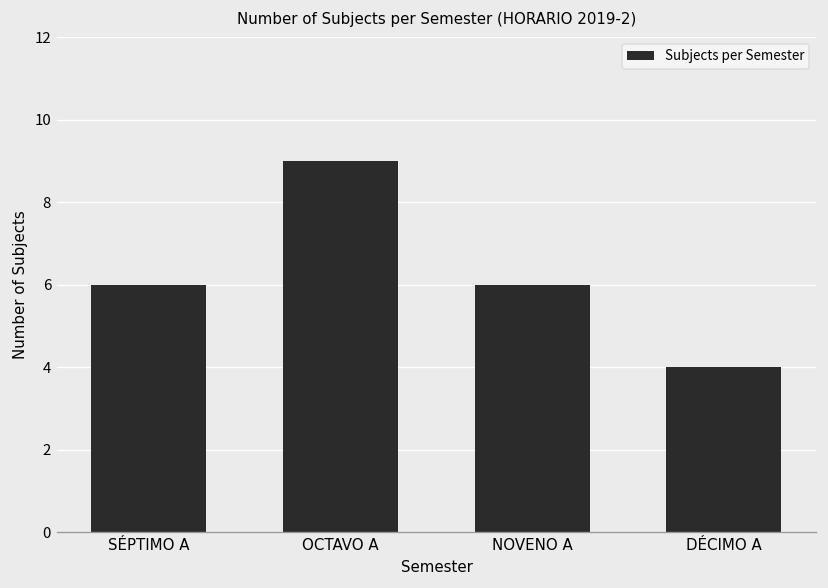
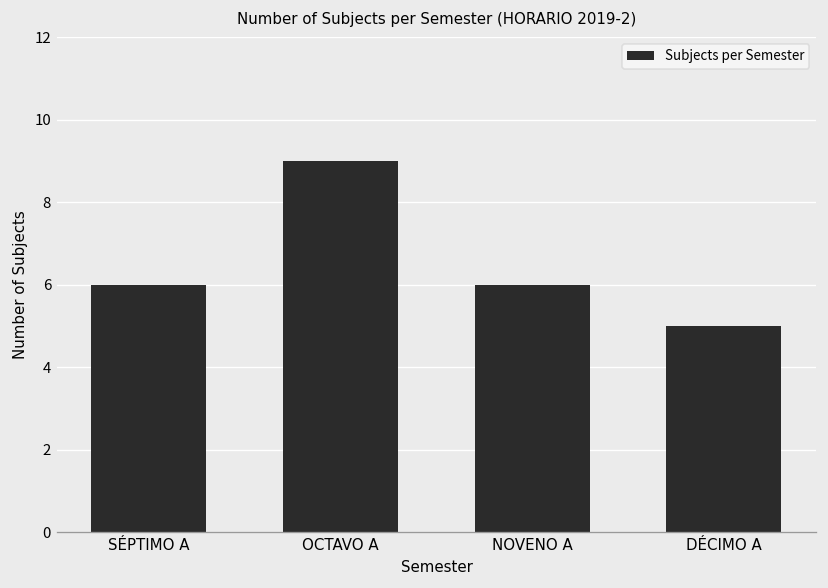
DÉCIMO A: 4 -> 5
